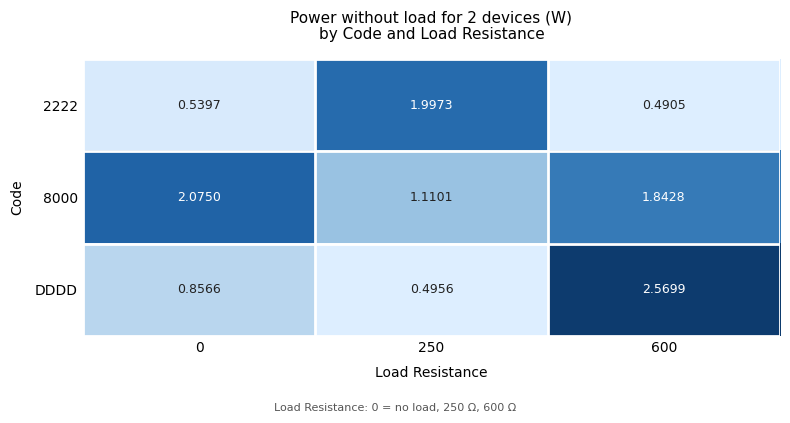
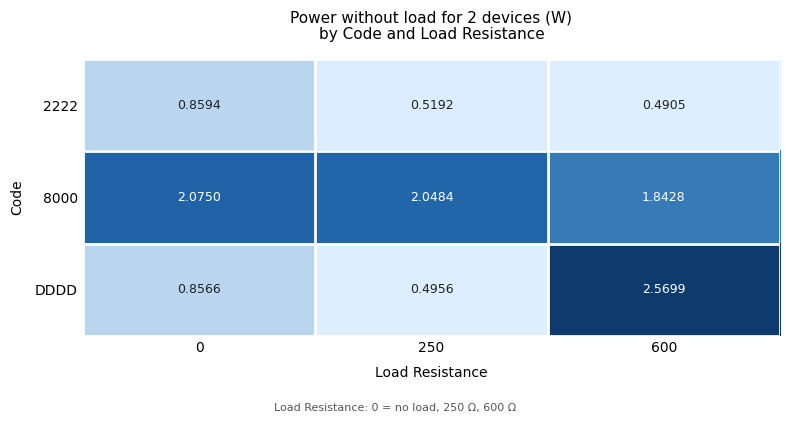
2222, 0: 0.5397 -> 0.8594
2222, 250: 1.9973 -> 0.5192
8000, 250: 1.1101 -> 2.0484
